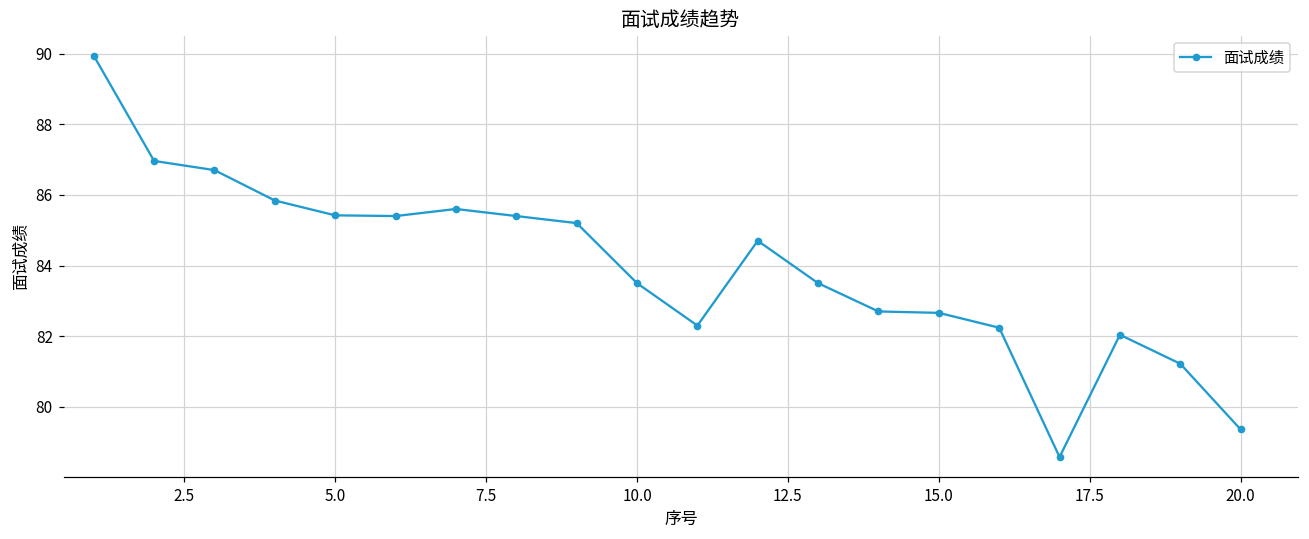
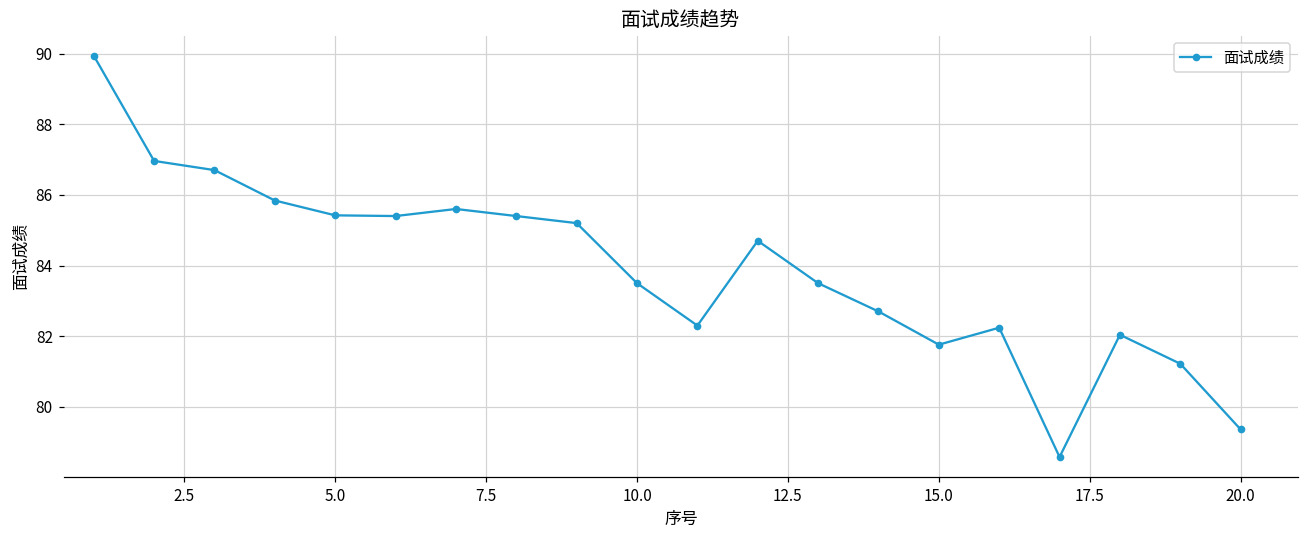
15.0: 82.7 -> 81.8
